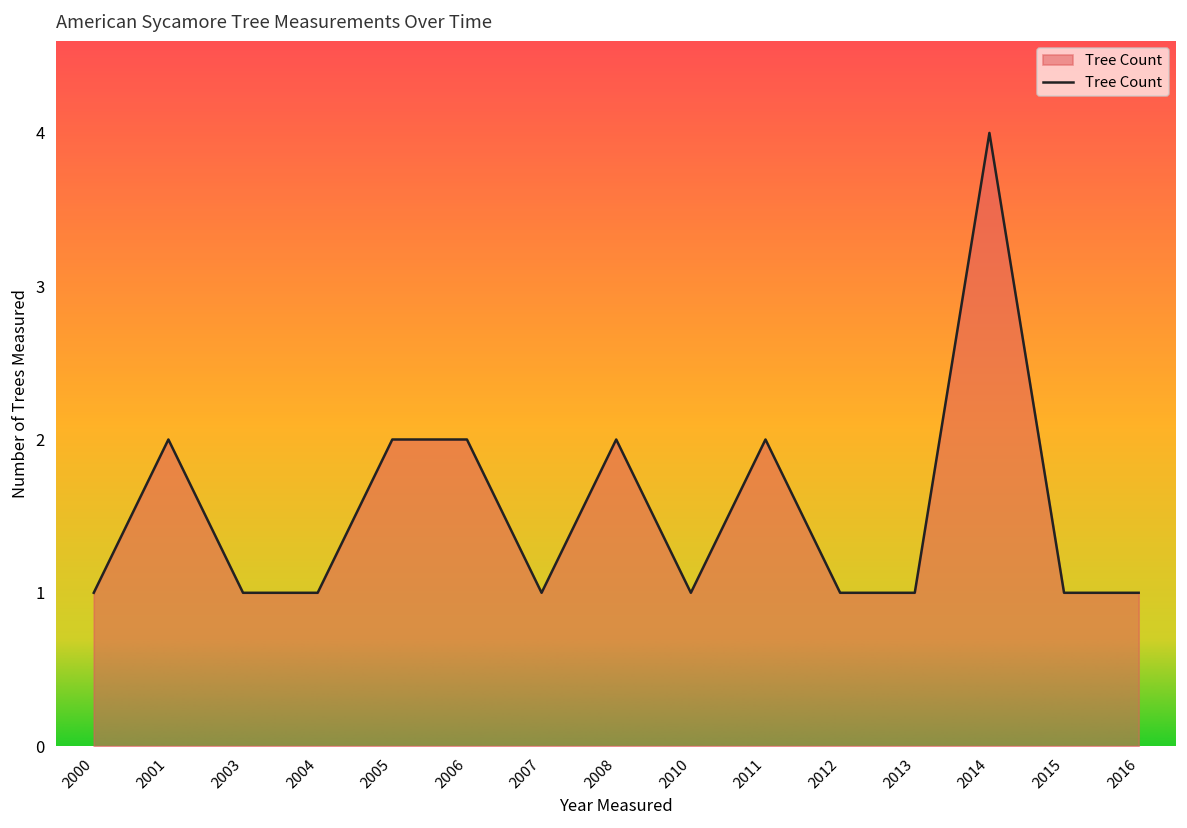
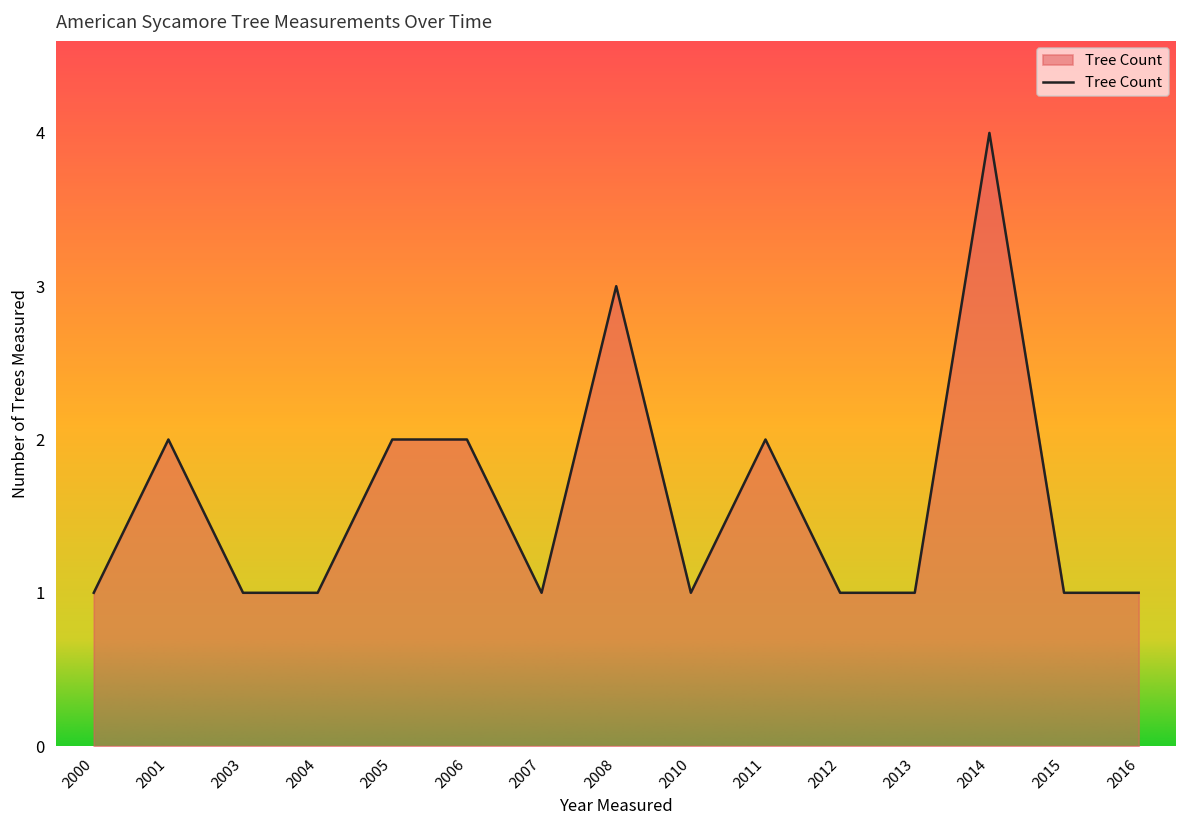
2008: 2 -> 3
